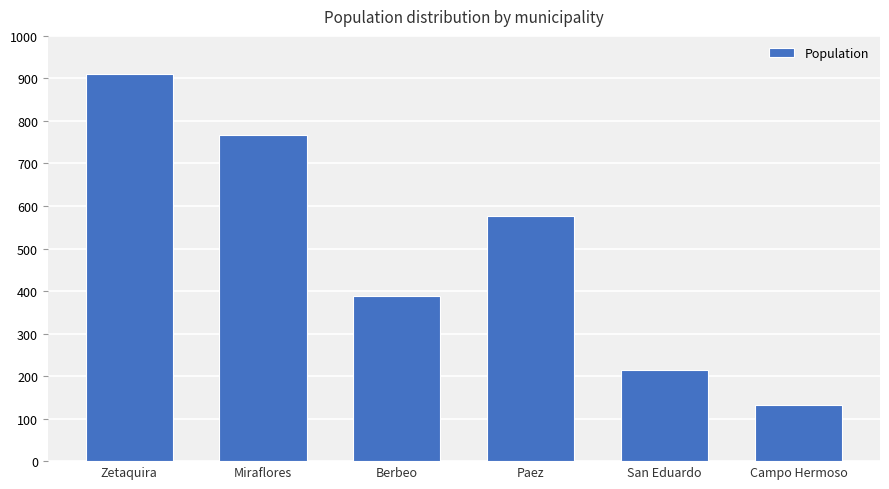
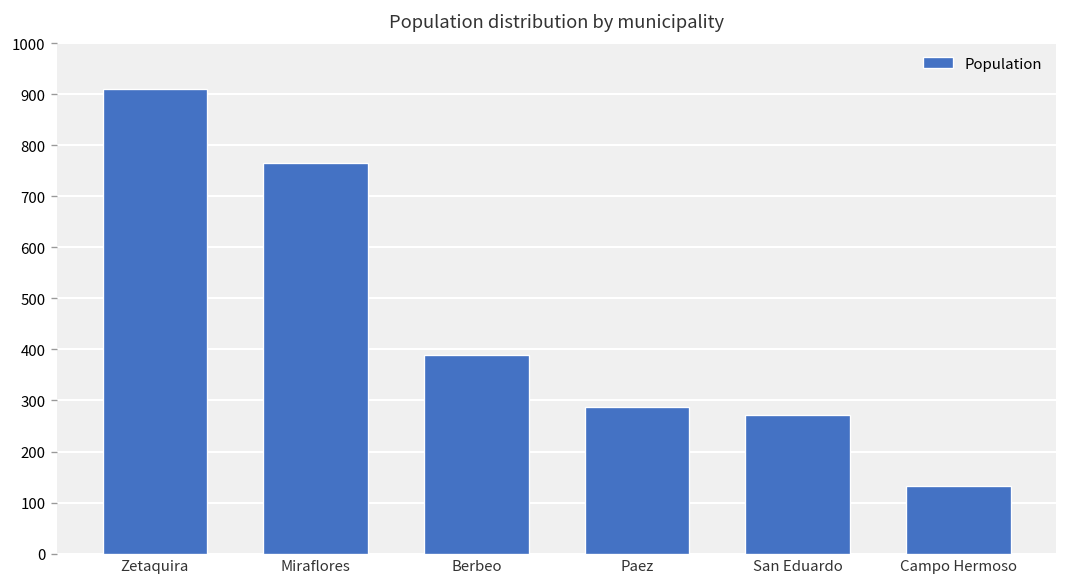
Paez: 580 -> 290
San Eduardo: 220 -> 270
